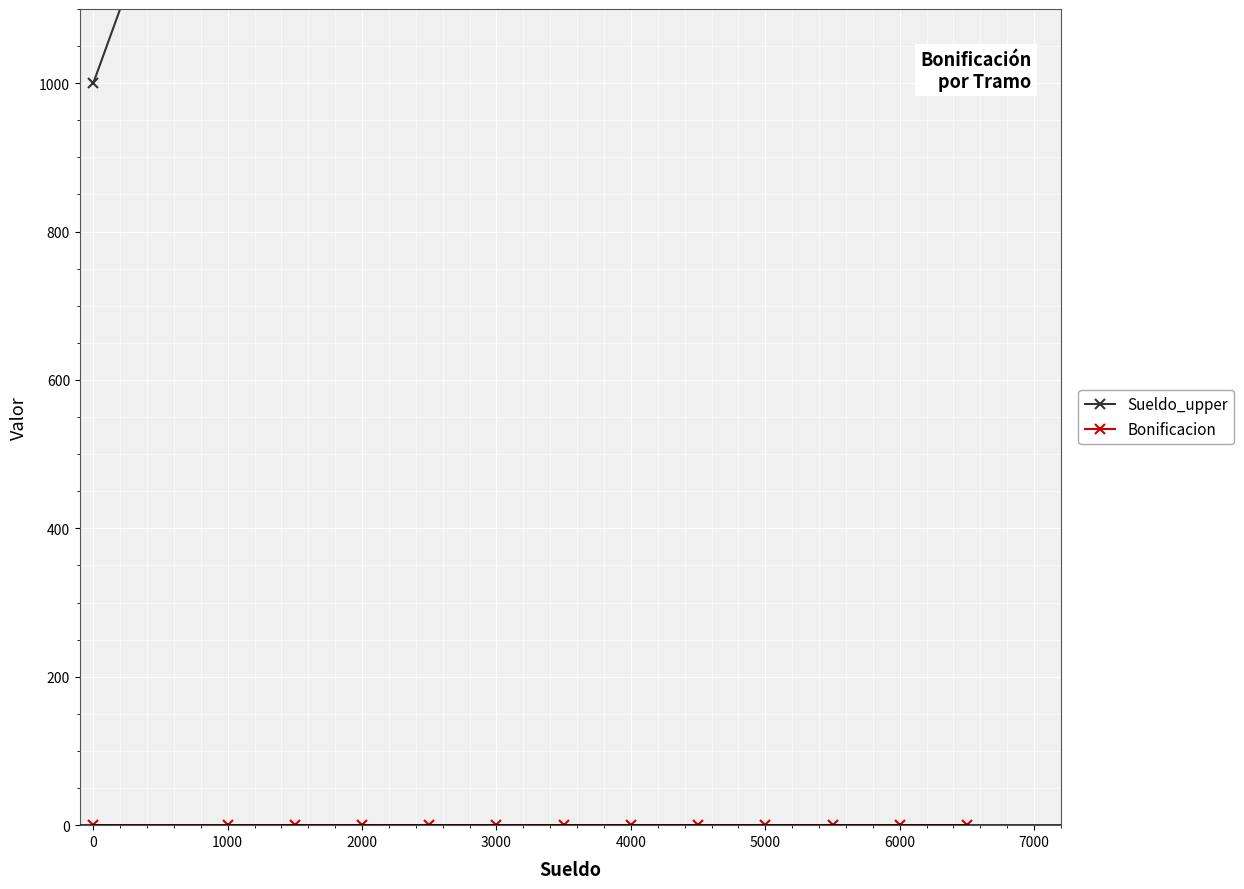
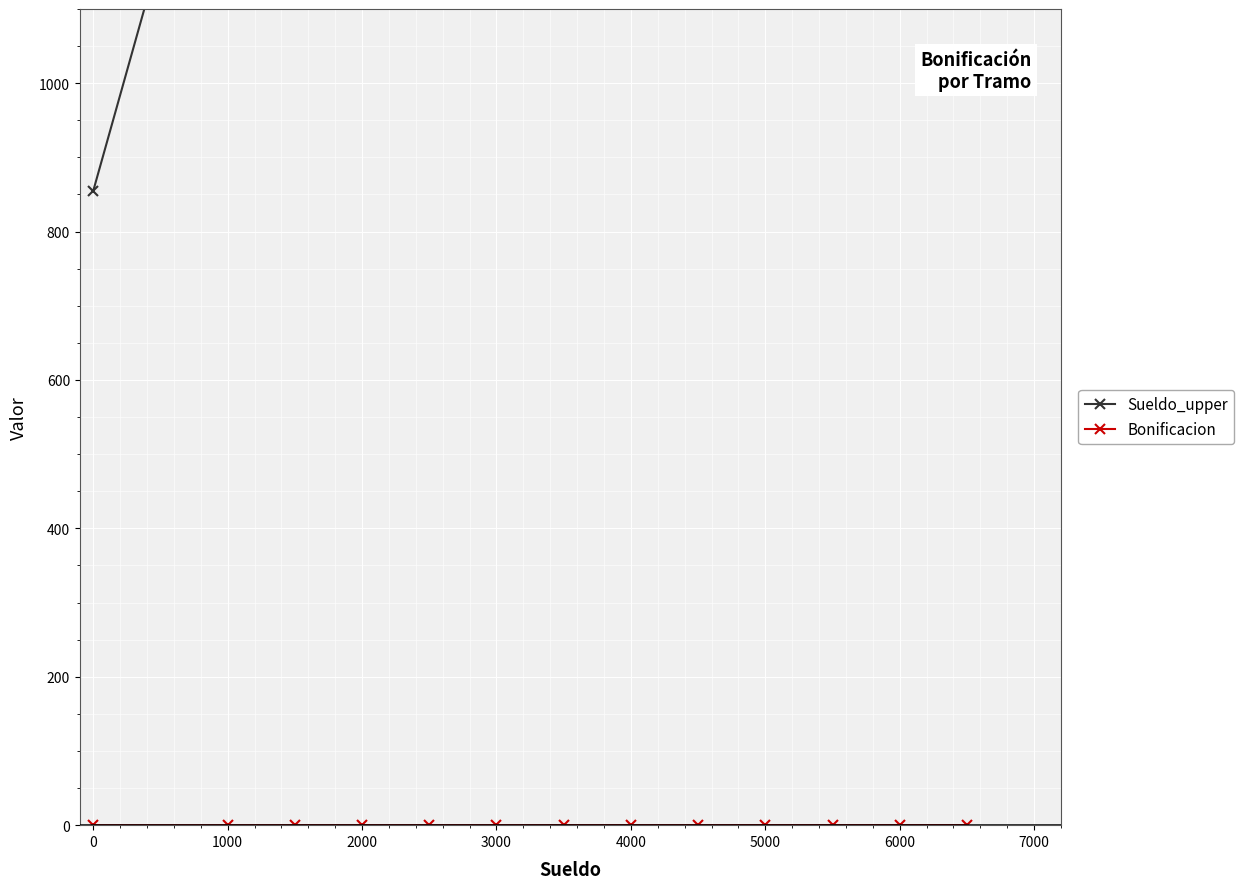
Sueldo_upper, 0: 1000 -> 860
